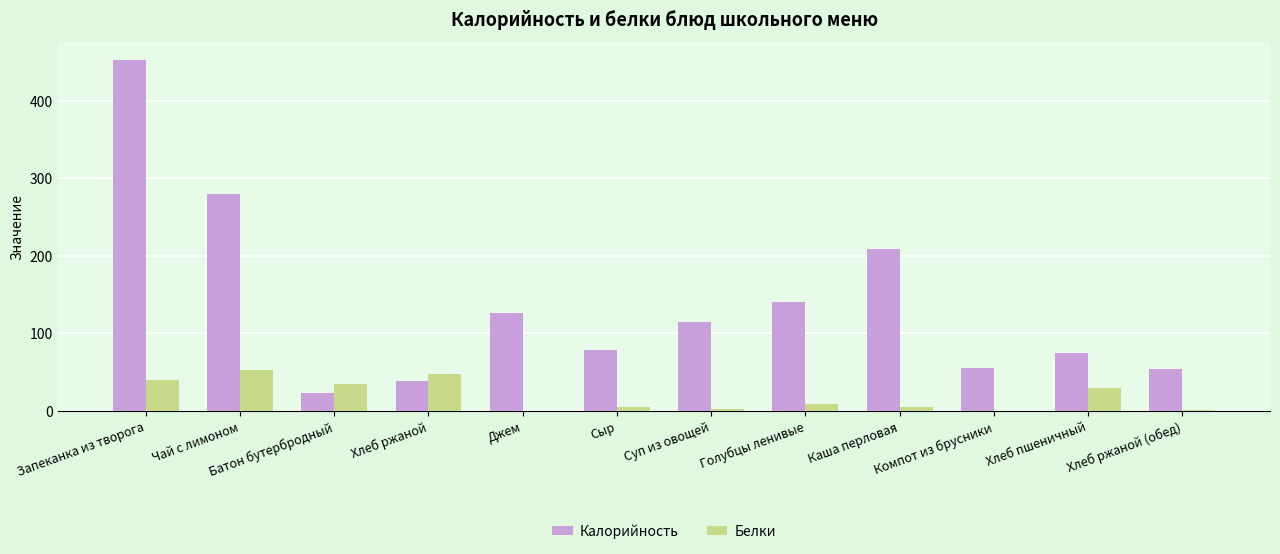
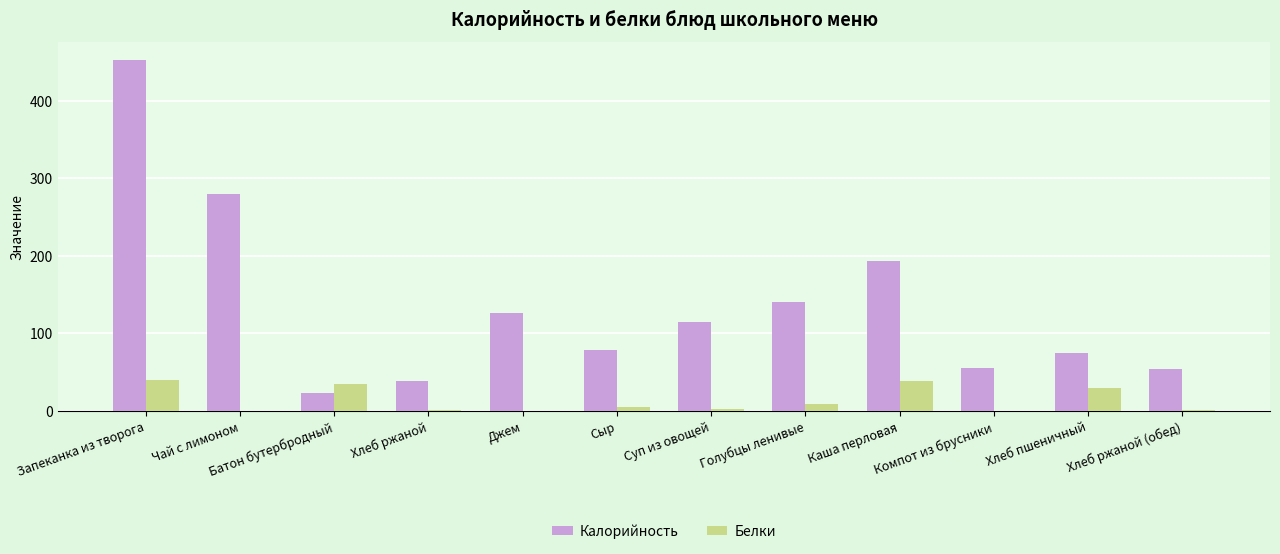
Белки, Чай с лимоном: 50 -> 0
Белки, Хлеб ржаной: 50 -> 0
Калорийность, Каша перловая: 210 -> 190
Белки, Каша перловая: 0 -> 40
